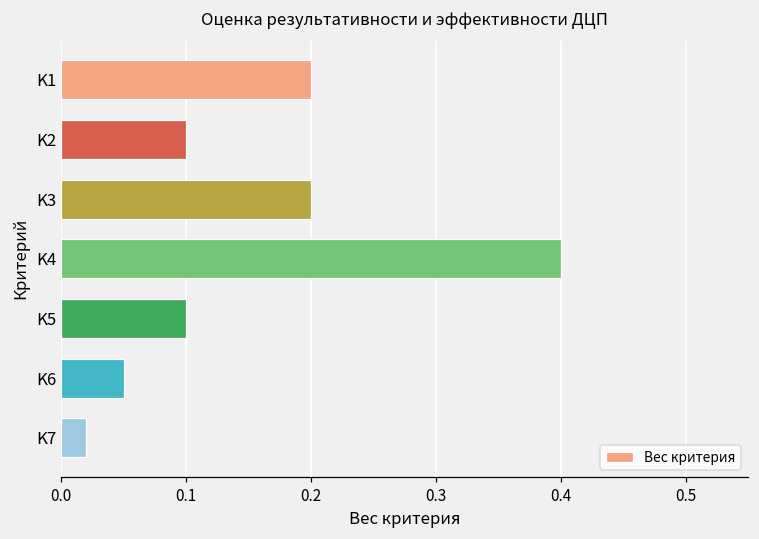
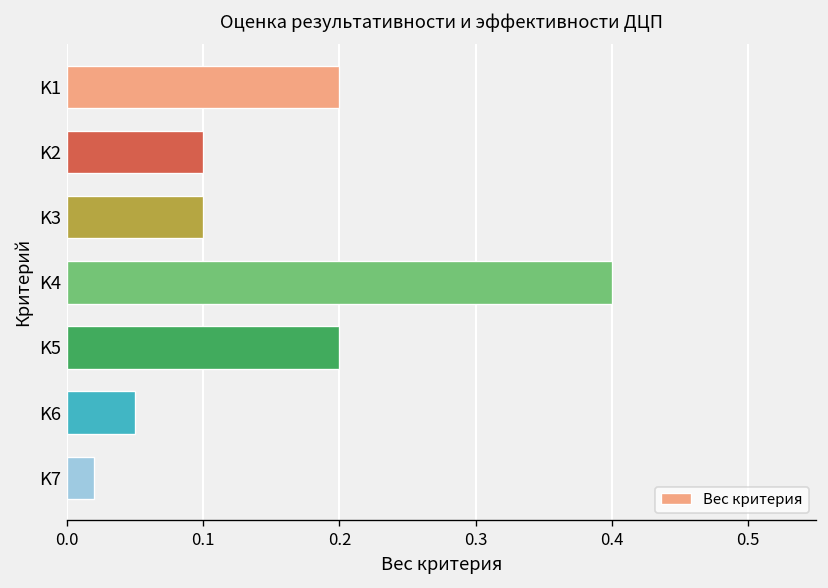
K3: 0.2 -> 0.1
K5: 0.1 -> 0.2
